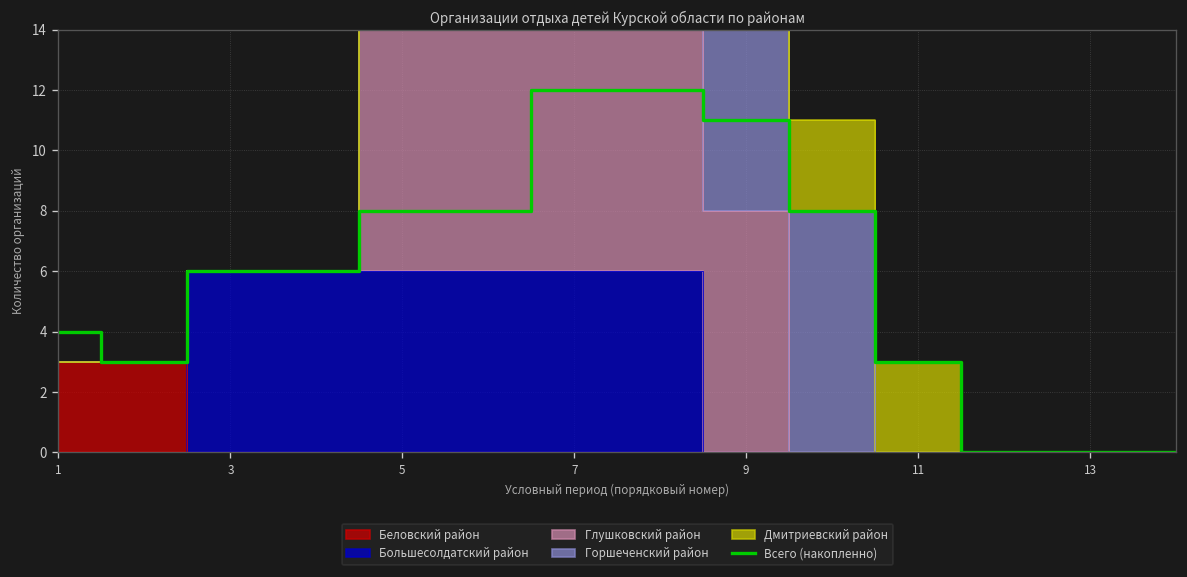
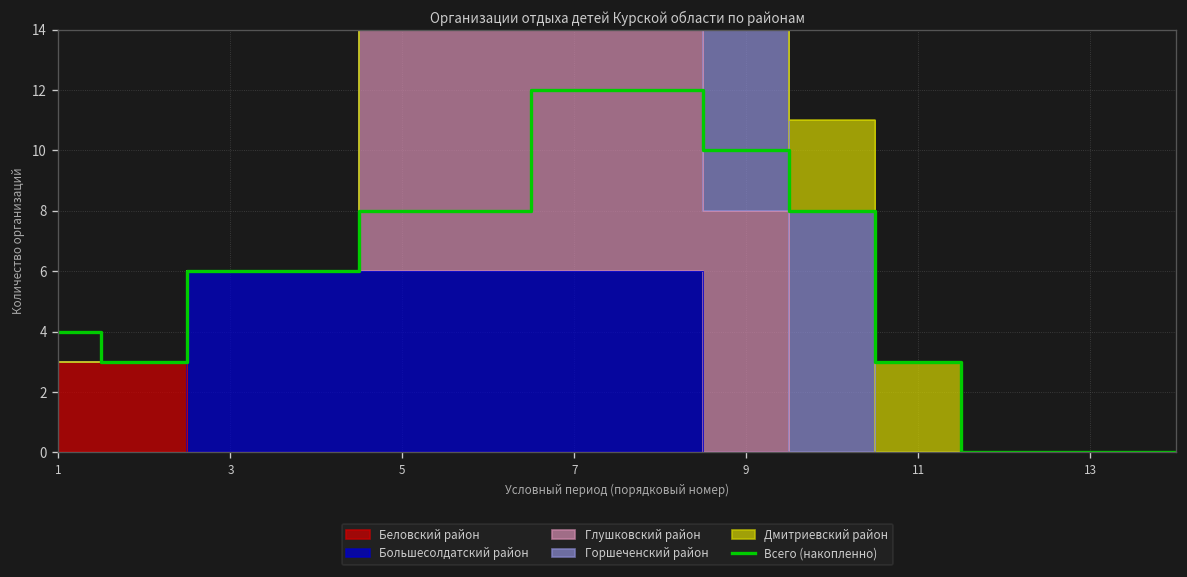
Всего (накопленно), 9: 11 -> 10
